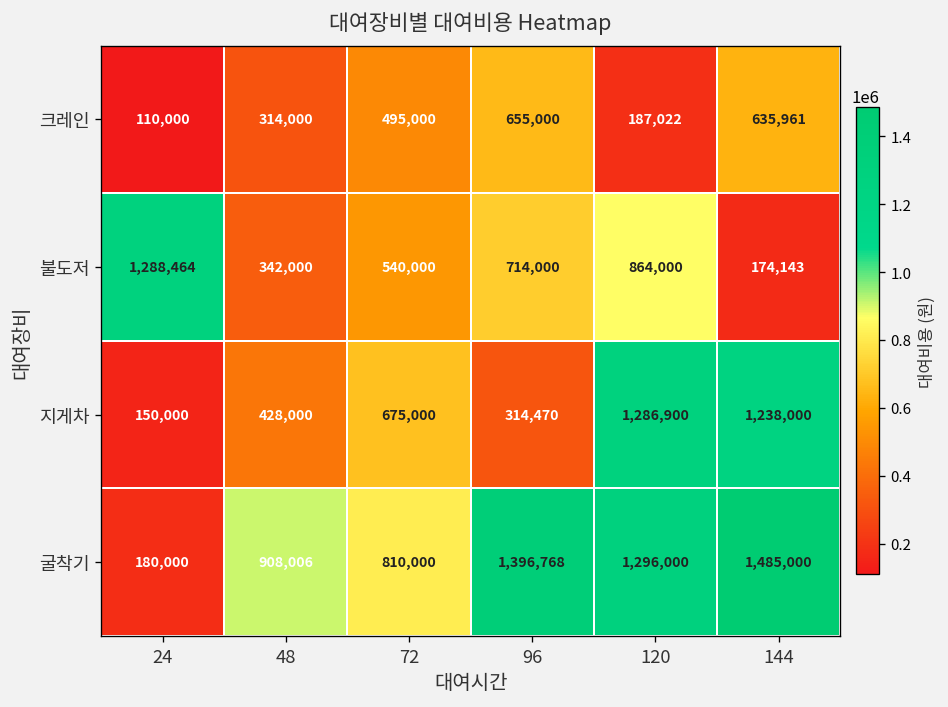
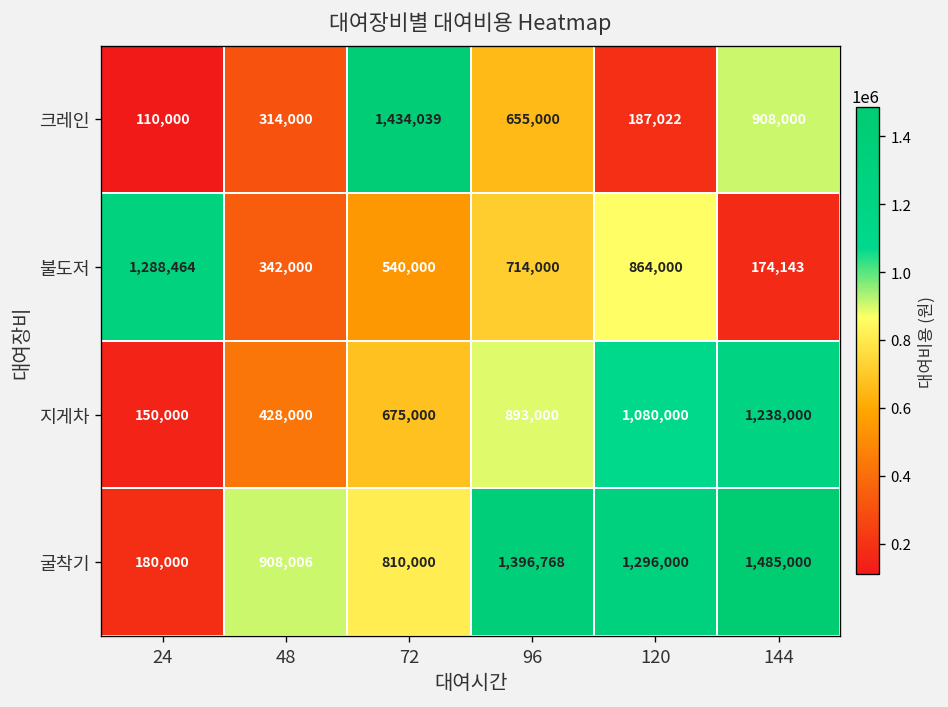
크레인, 72: 495,000 -> 1,434,039
크레인, 144: 635,961 -> 908,000
지게차, 96: 314,470 -> 893,000
지게차, 120: 1,286,900 -> 1,080,000
